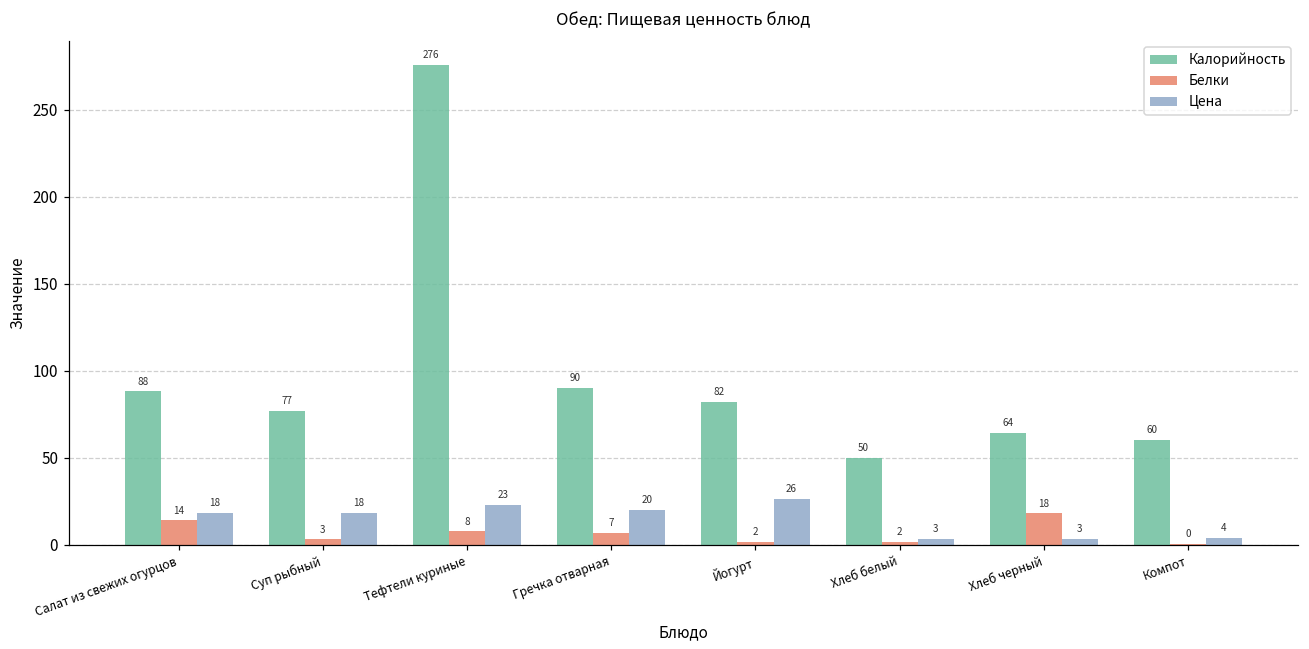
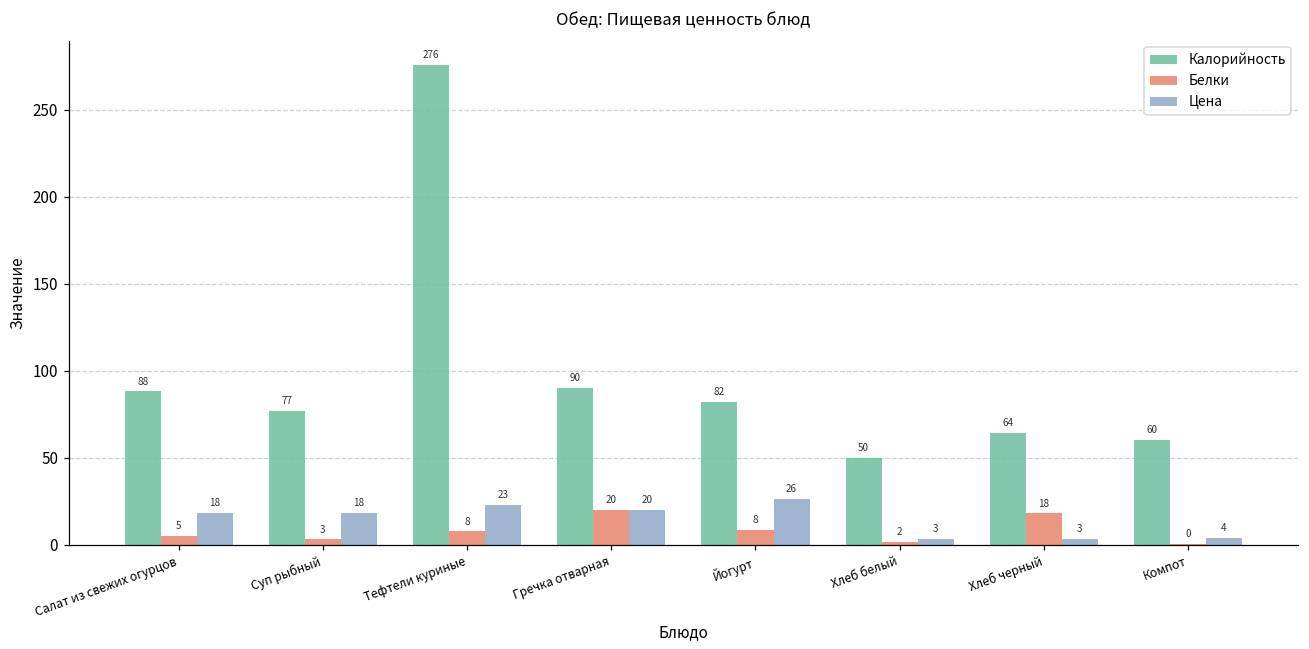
Белки, Салат из свежих огурцов: 14 -> 5
Белки, Гречка отварная: 7 -> 20
Белки, Йогурт: 2 -> 8
